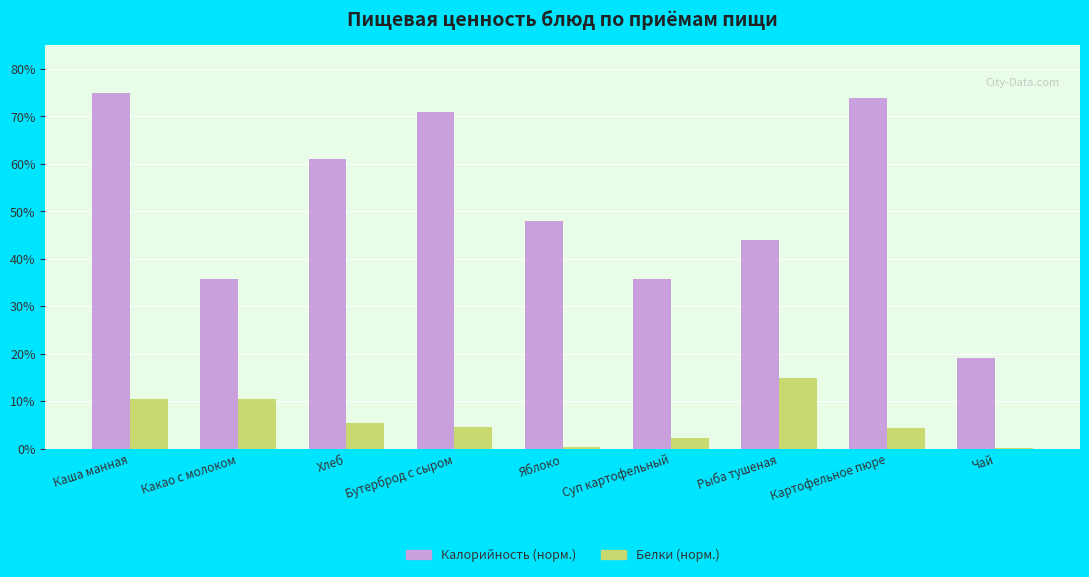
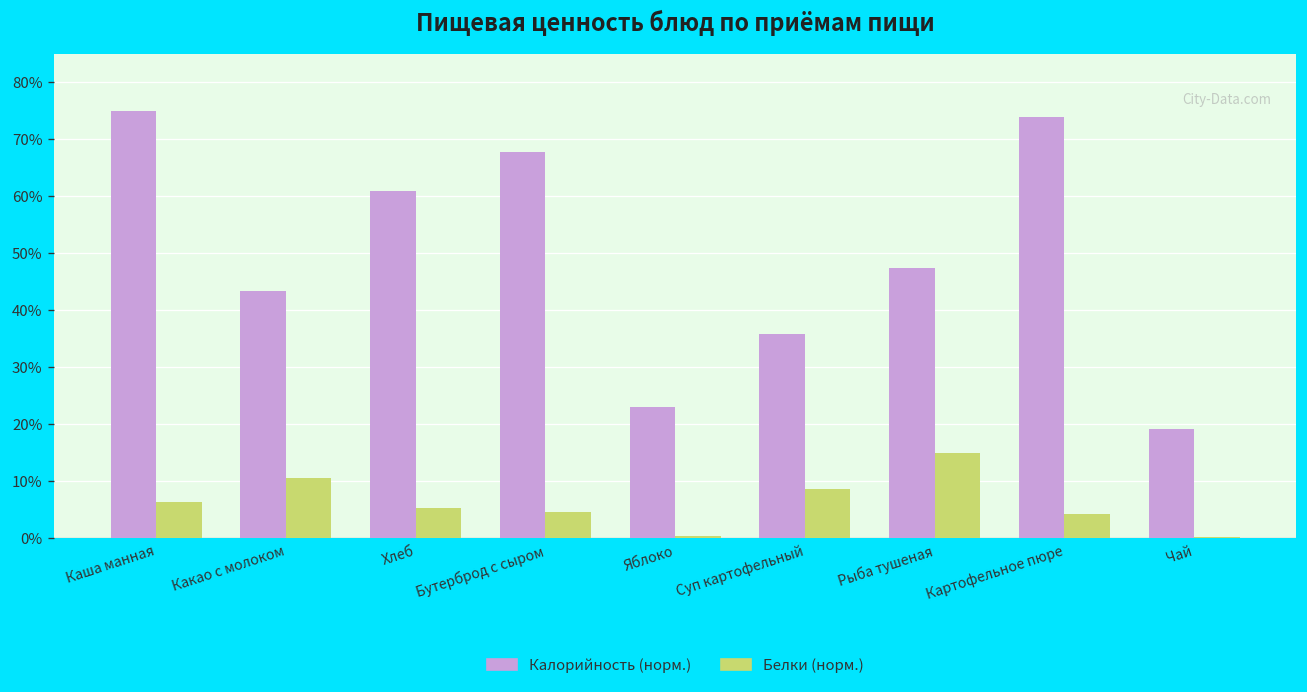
Белки (норм.), Каша манная: 10% -> 6%
Калорийность (норм.), Какао с молоком: 36% -> 43%
Калорийность (норм.), Бутерброд с сыром: 71% -> 68%
Калорийность (норм.), Яблоко: 48% -> 23%
Белки (норм.), Суп картофельный: 2% -> 9%
Калорийность (норм.), Рыба тушеная: 44% -> 47%
